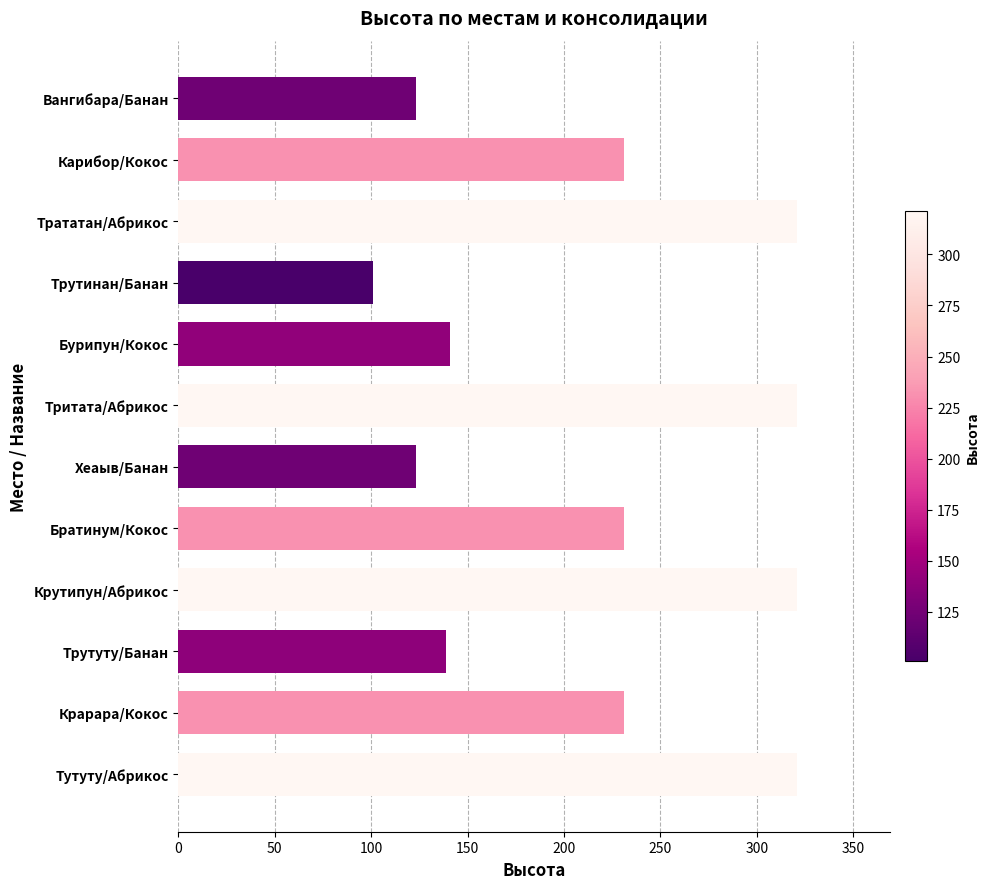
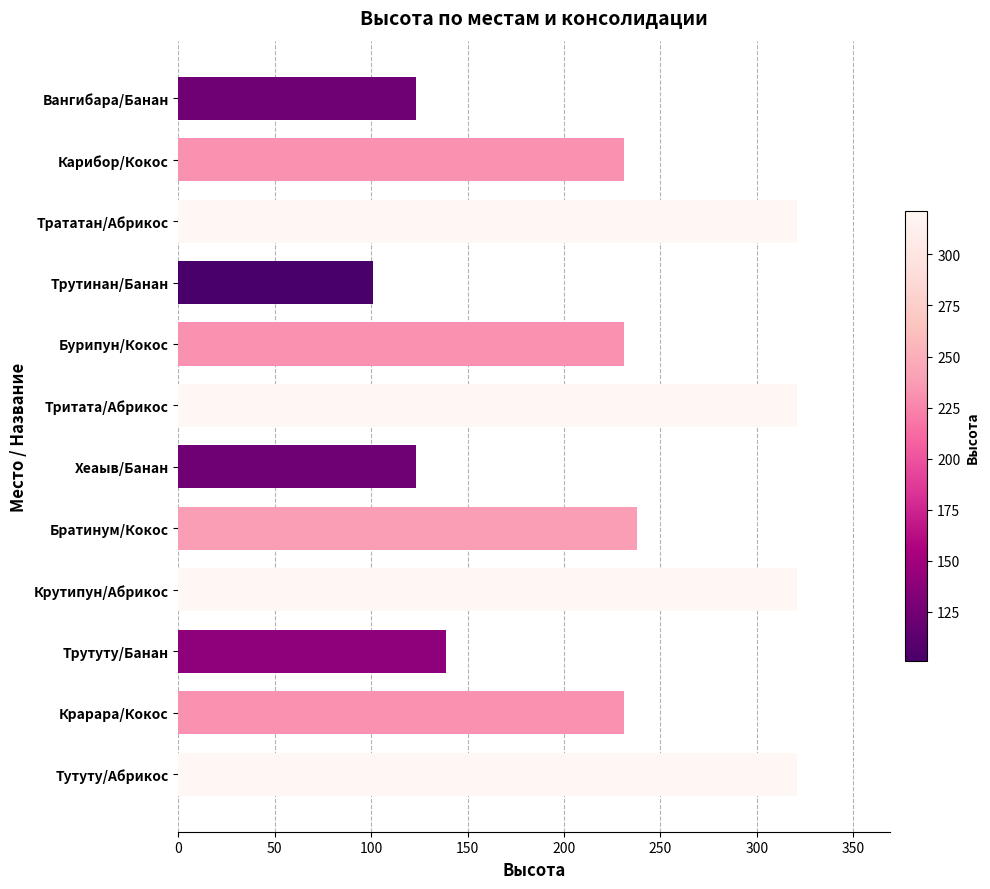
Бурипун/Кокос: 141 -> 231
Братинум/Кокос: 231 -> 238
